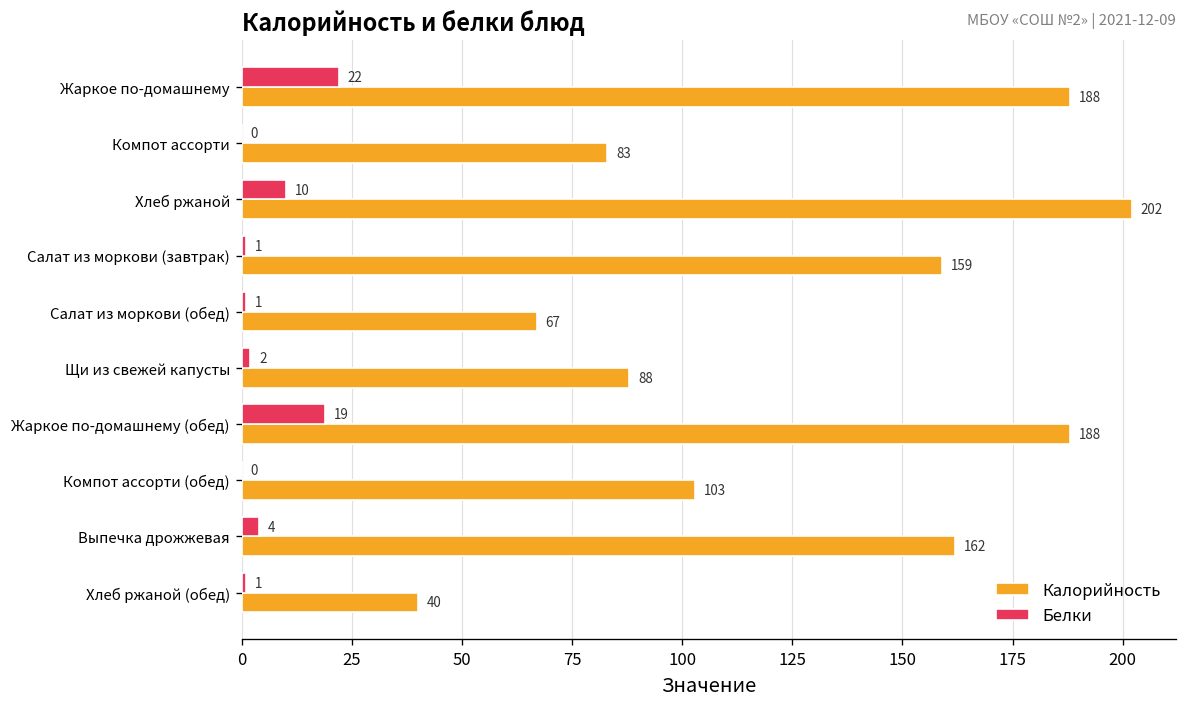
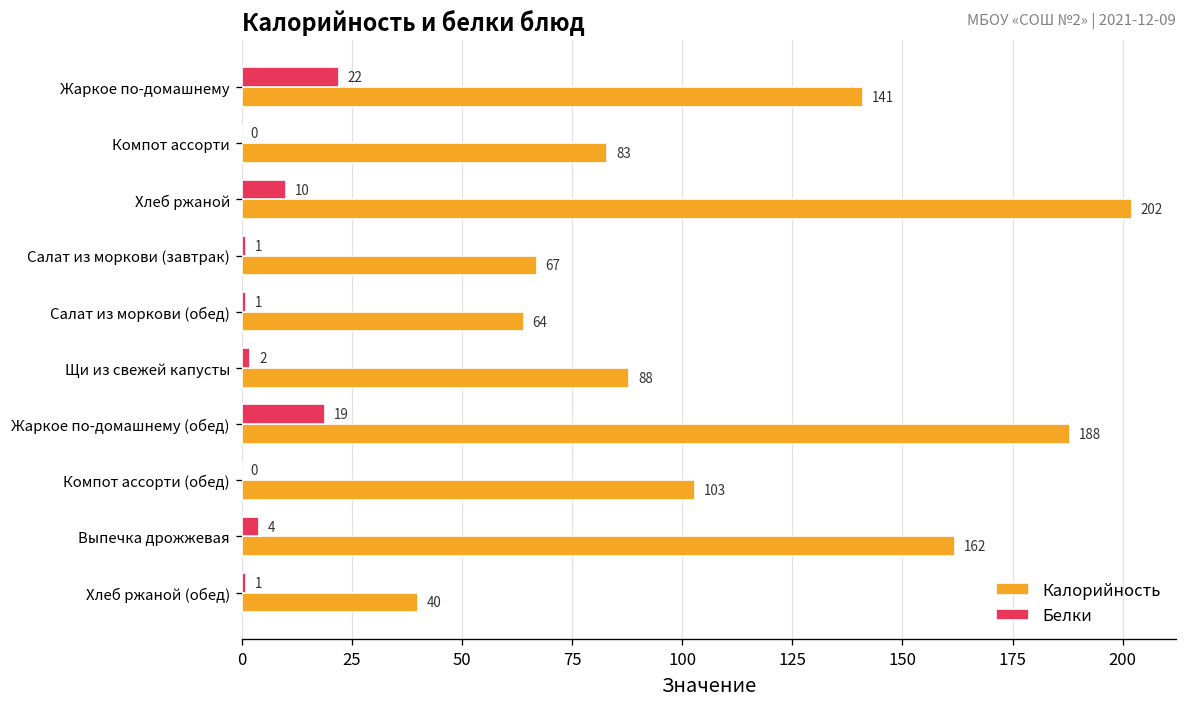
Калорийность, Жаркое по-домашнему: 188 -> 141
Калорийность, Салат из моркови (завтрак): 159 -> 67
Калорийность, Салат из моркови (обед): 67 -> 64
